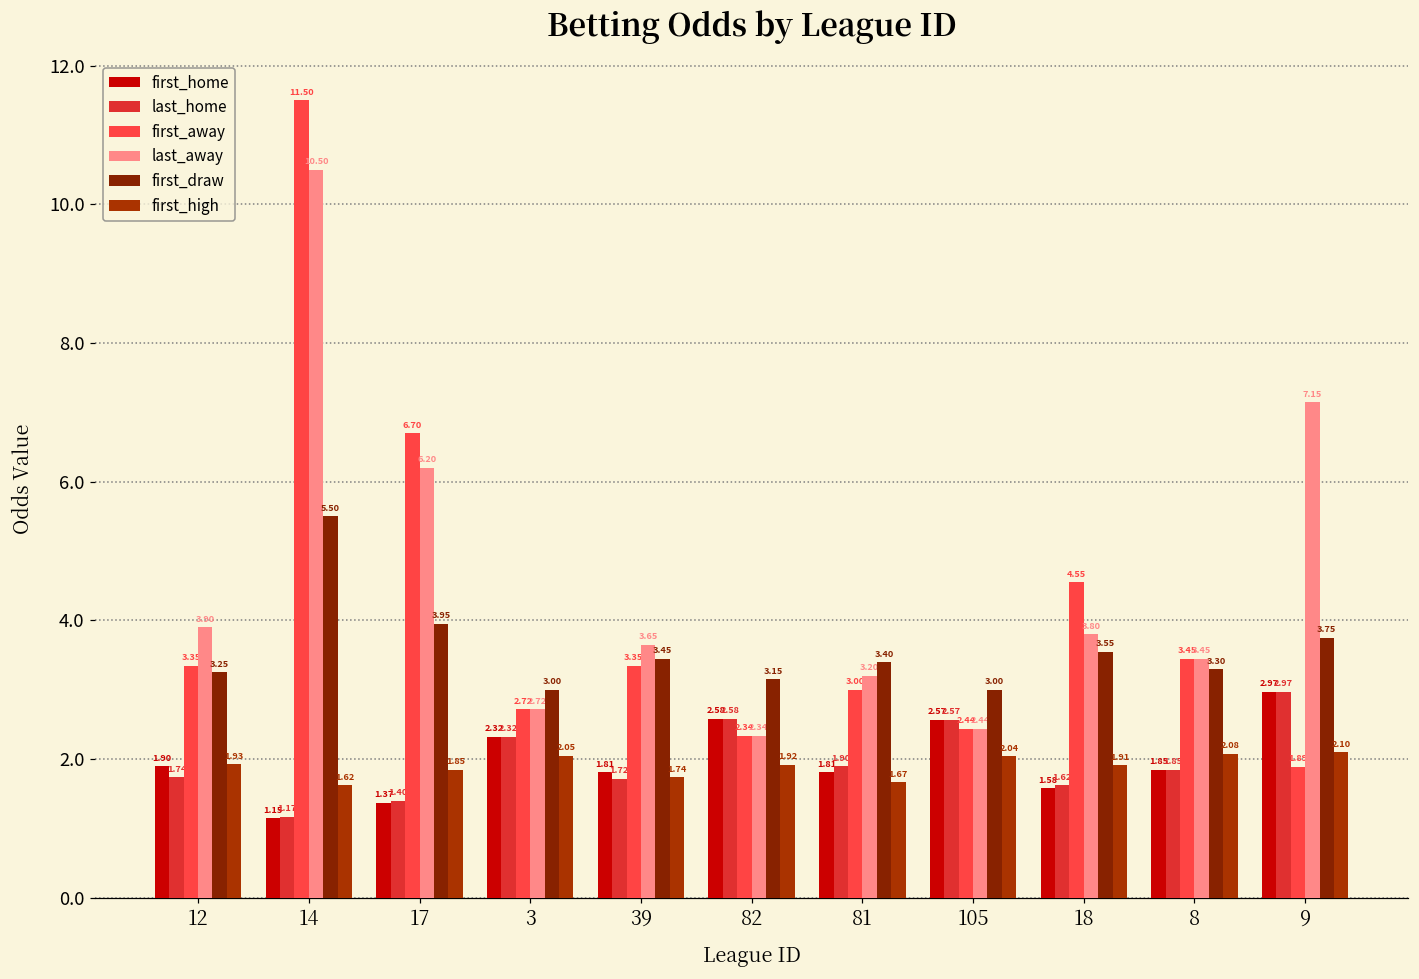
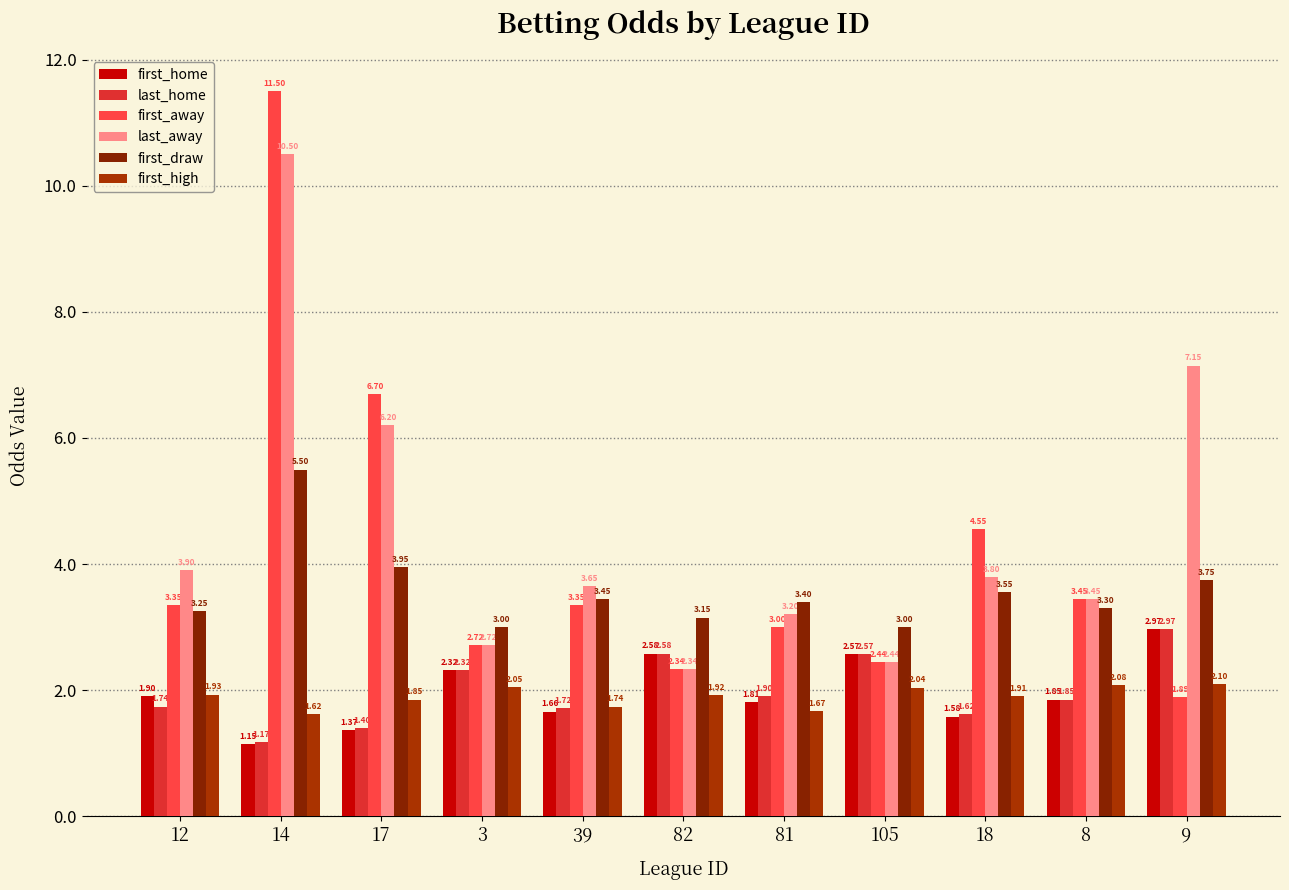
first_home, 39: 1.81 -> 1.66
